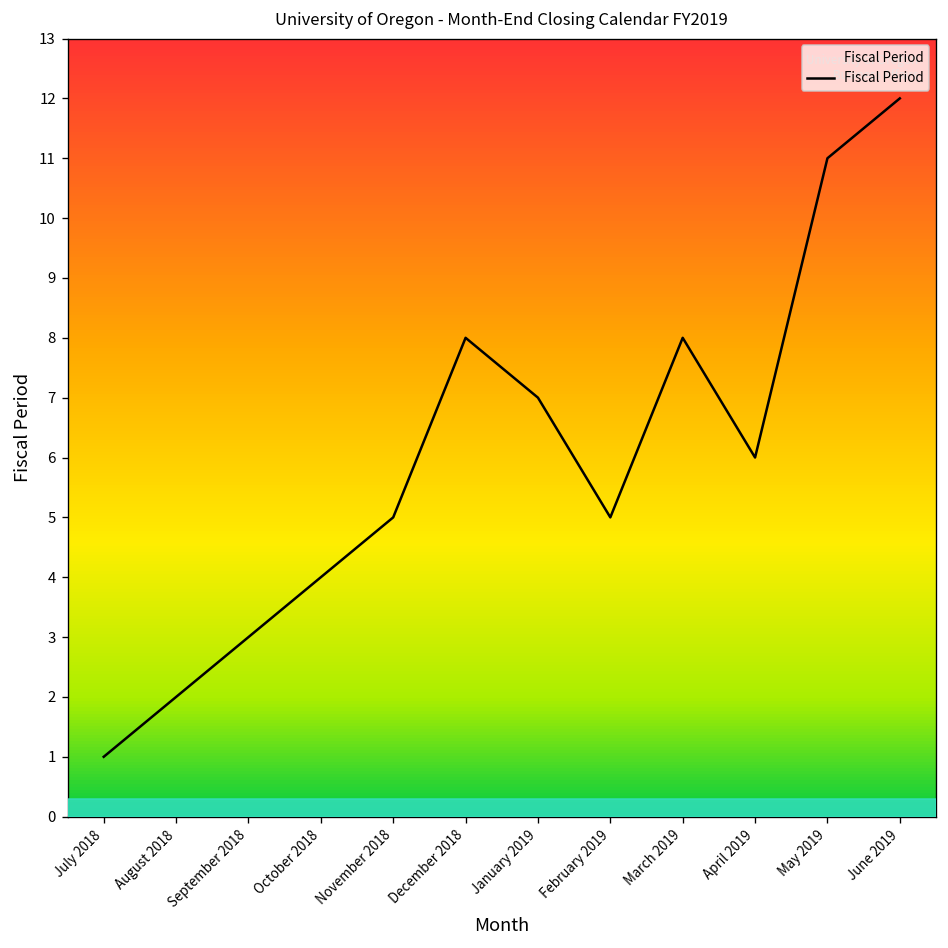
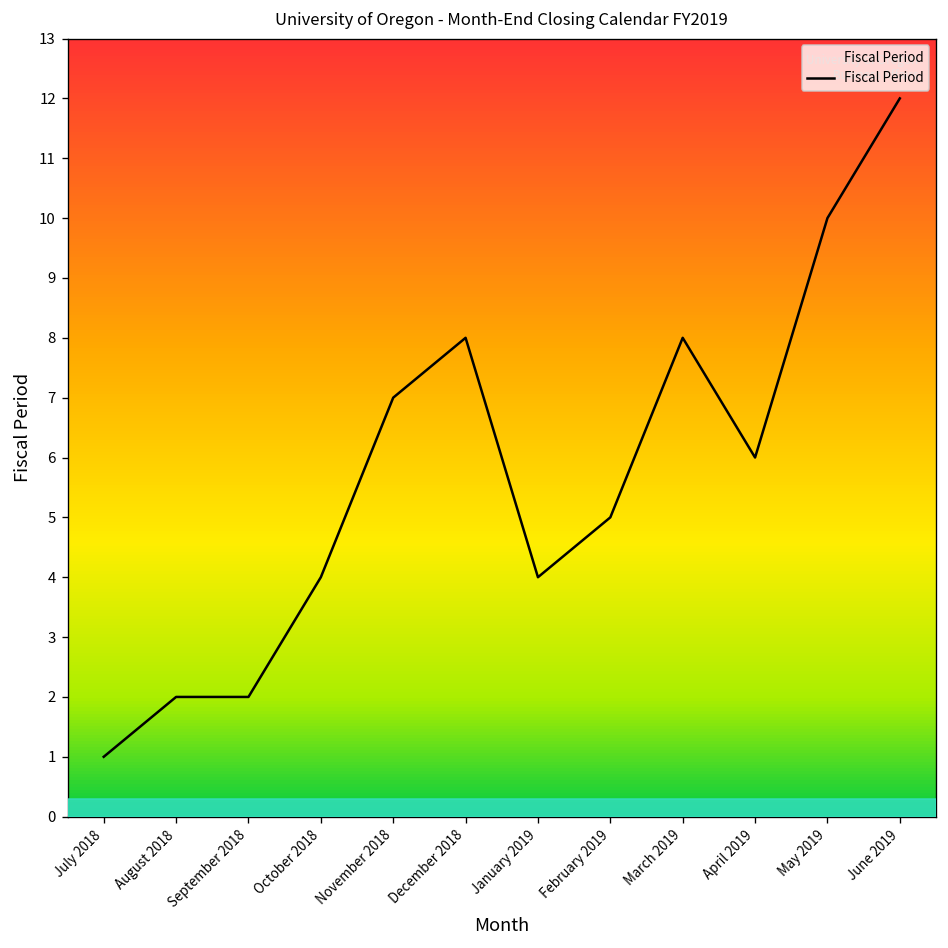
September 2018: 3 -> 2
November 2018: 5 -> 7
January 2019: 7 -> 4
May 2019: 11 -> 10
